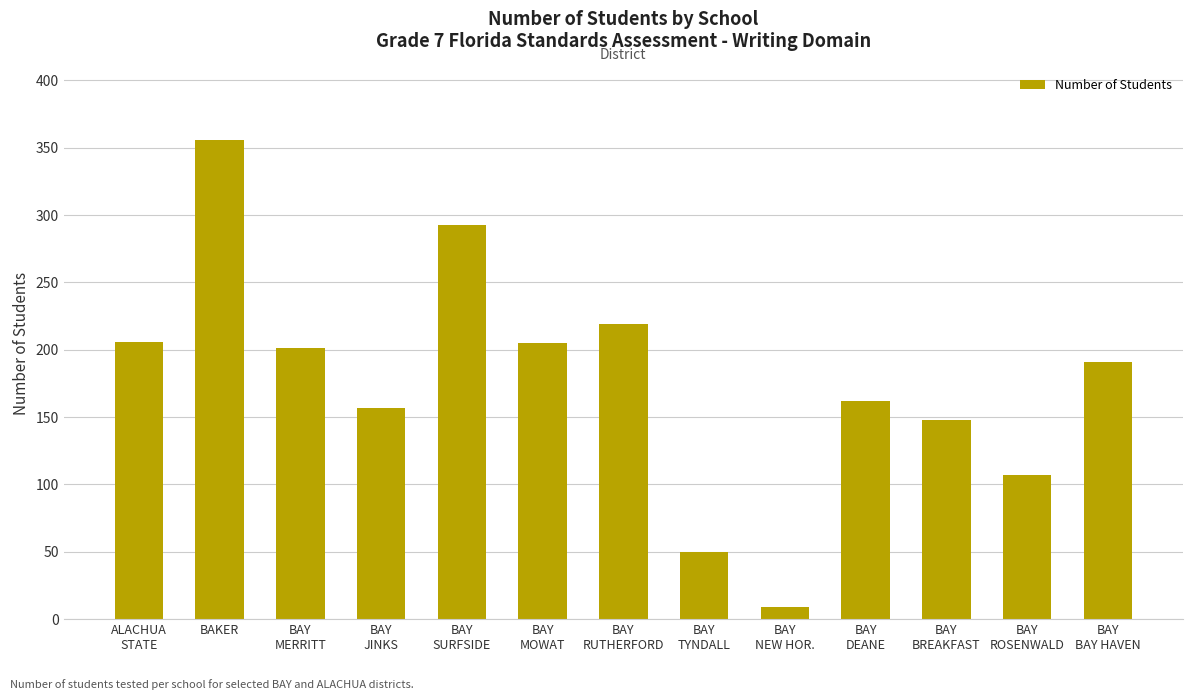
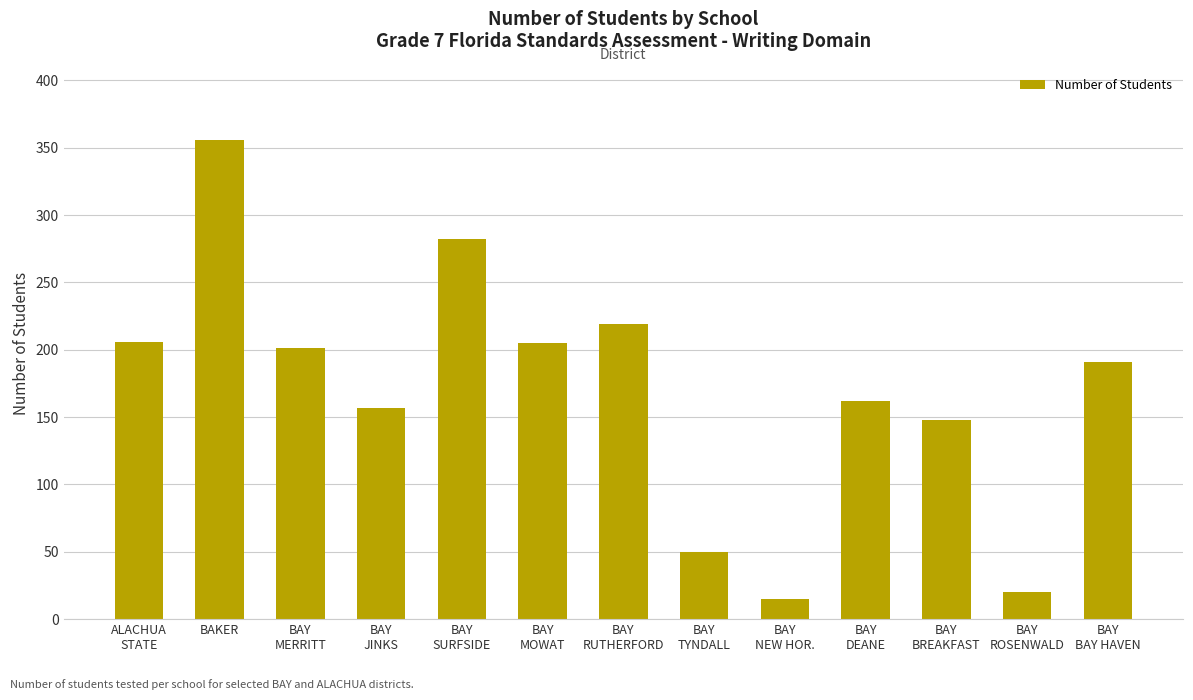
BAY SURFSIDE: 293 -> 282
BAY NEW HOR.: 9 -> 15
BAY ROSENWALD: 107 -> 20
